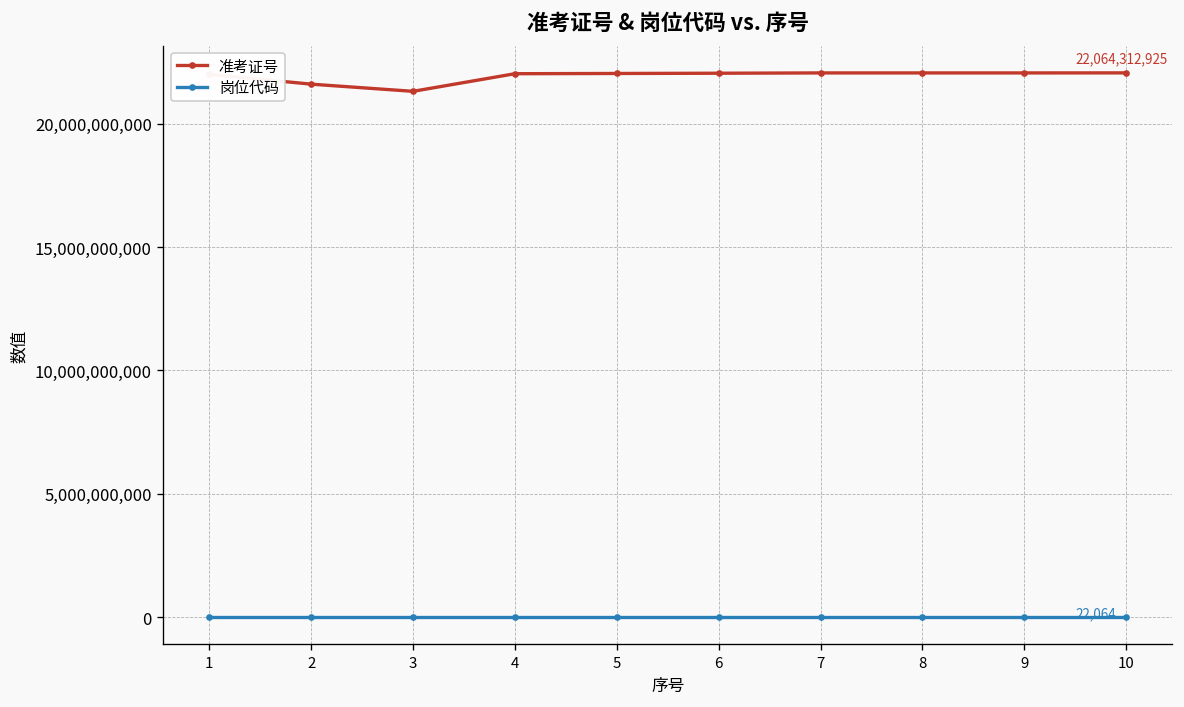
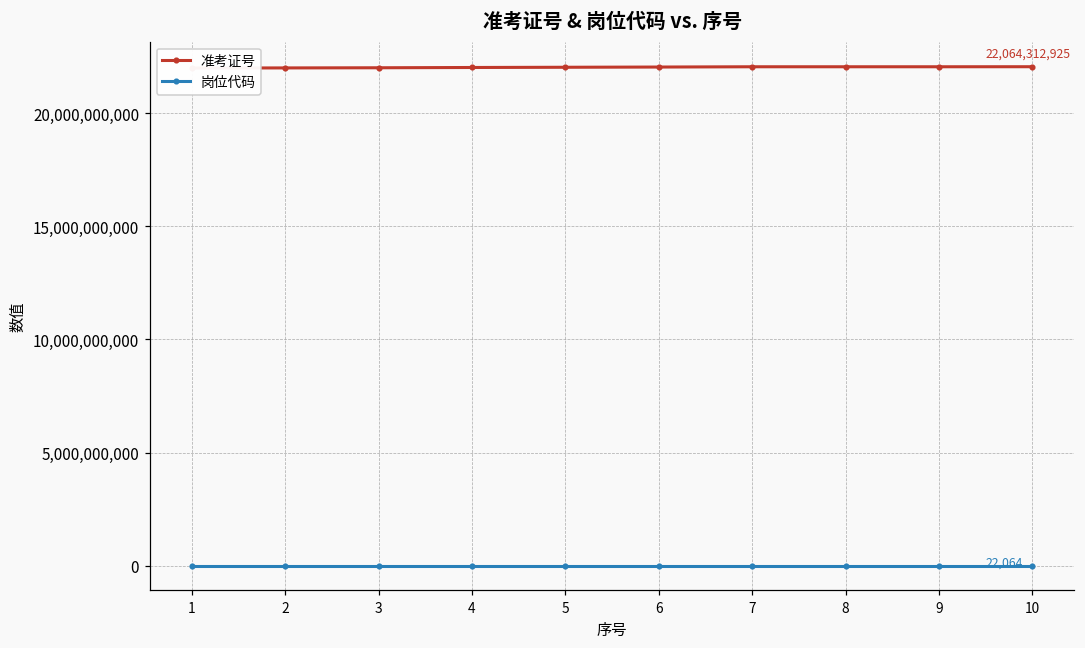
准考证号, 2: 21,600,000,000 -> 22,000,000,000
准考证号, 3: 21,300,000,000 -> 22,000,000,000
